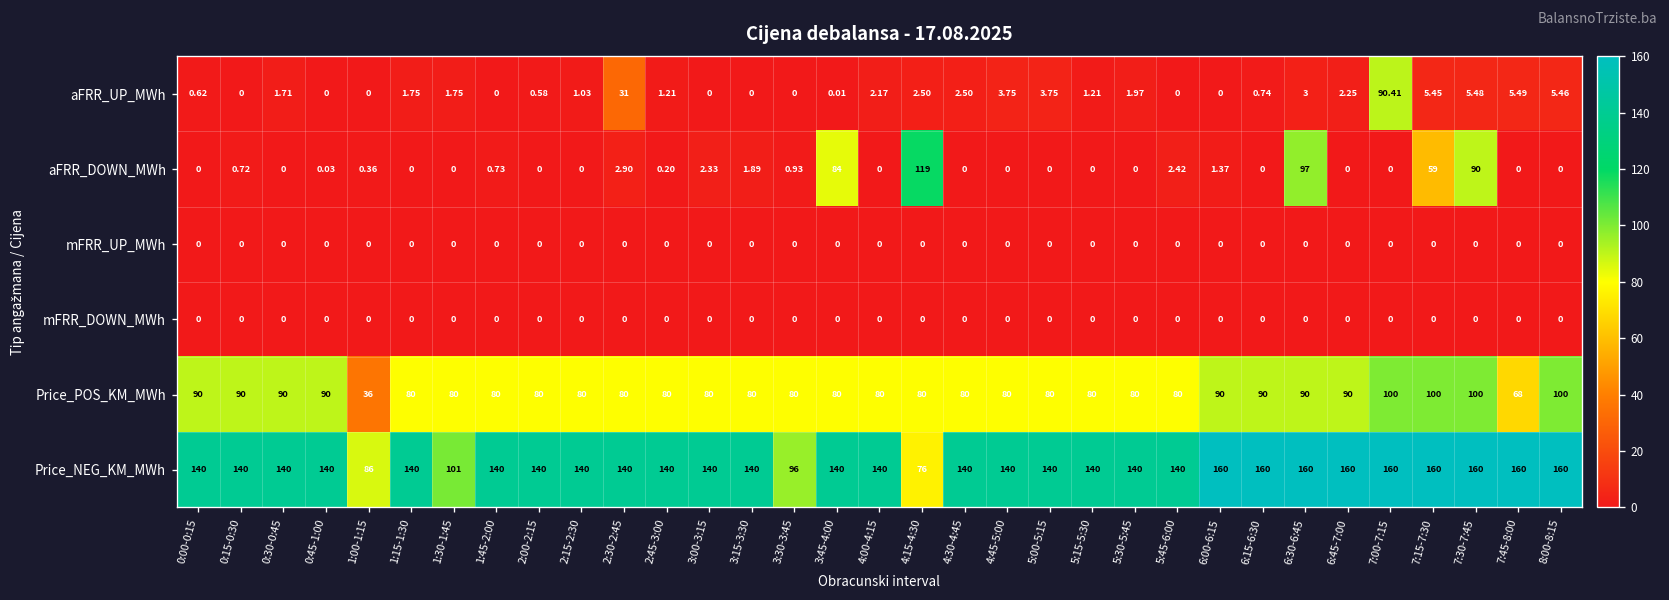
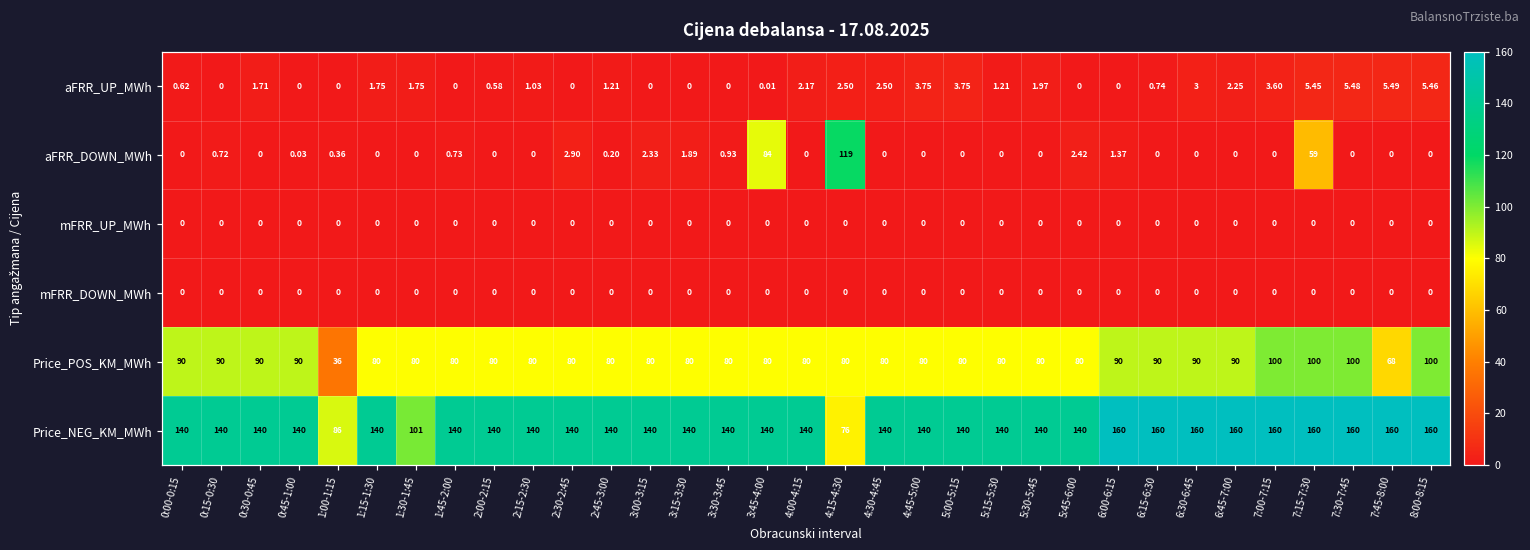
aFRR_UP_MWh, 2:30-2:45: 31 -> 0
aFRR_UP_MWh, 7:00-7:15: 90.41 -> 3.60
aFRR_DOWN_MWh, 6:30-6:45: 97 -> 0
aFRR_DOWN_MWh, 7:30-7:45: 90 -> 0
Price_NEG_KM_MWh, 3:30-3:45: 96 -> 140
